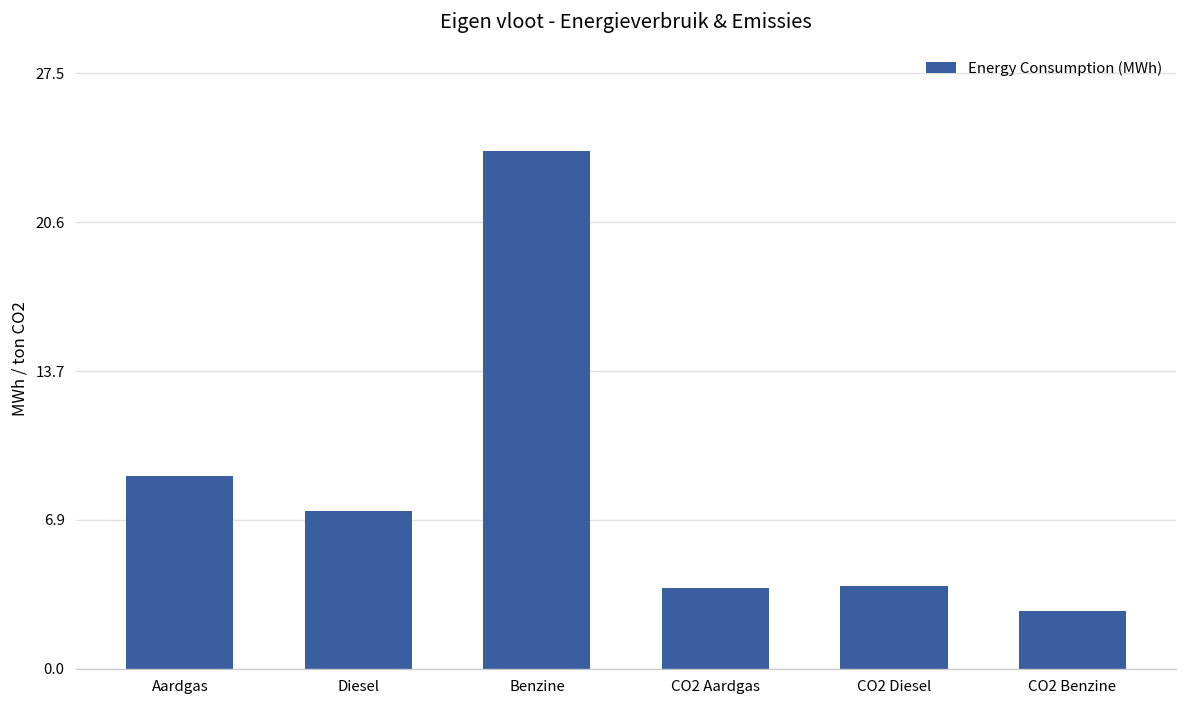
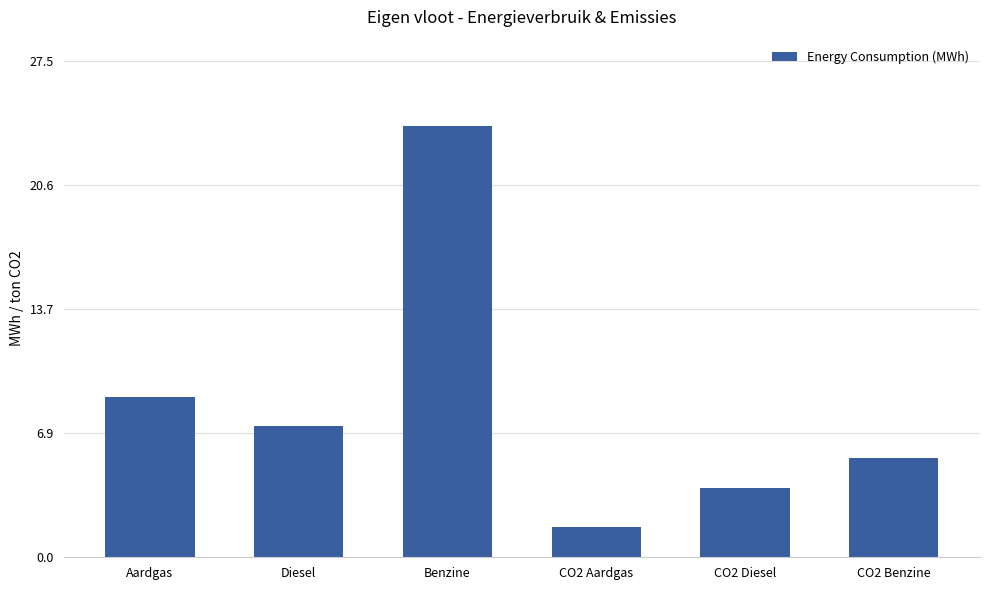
CO2 Aardgas: 3.7 -> 1.7
CO2 Benzine: 2.7 -> 5.5
